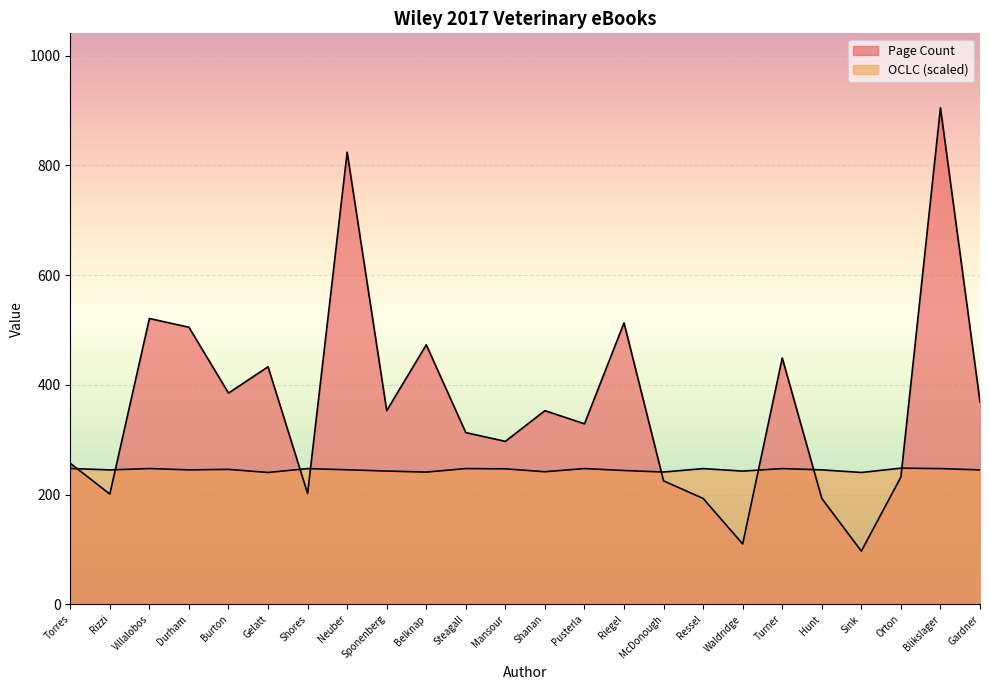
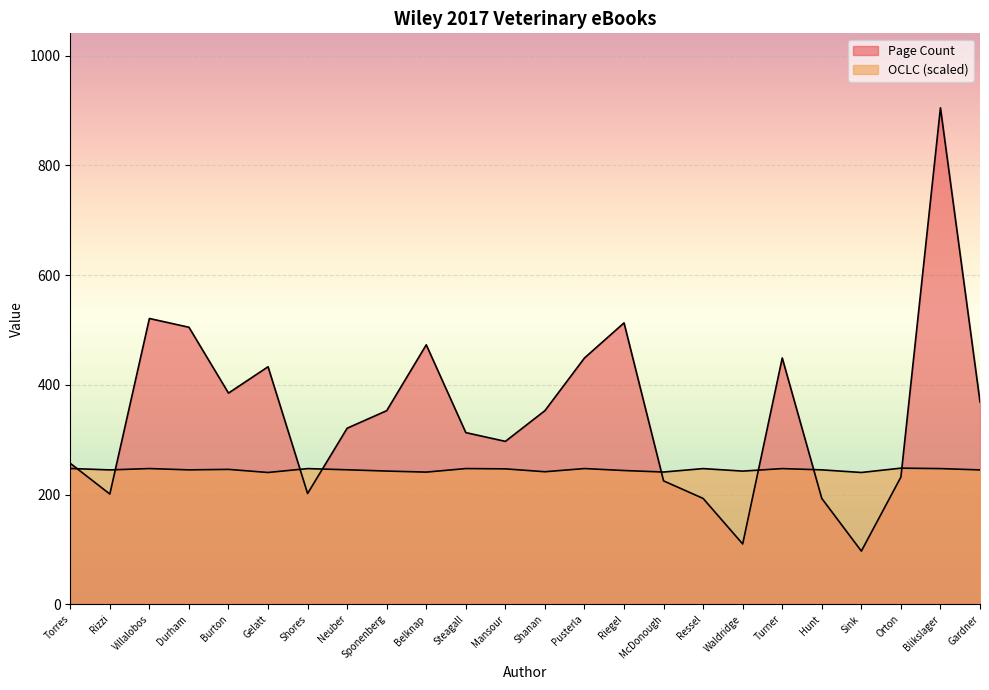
Page Count, Neuber: 820 -> 320
Page Count, Pusterla: 330 -> 450
